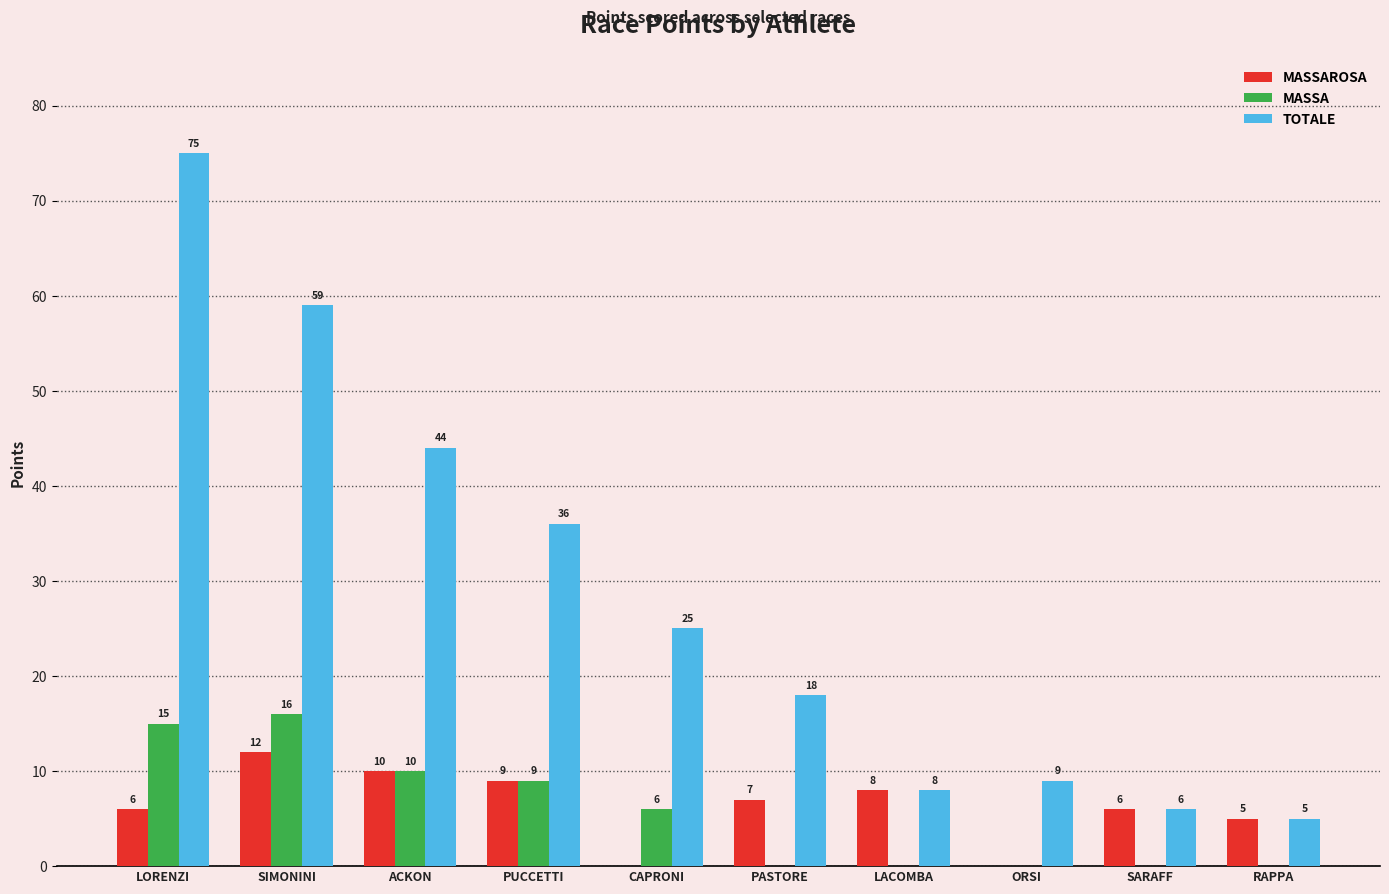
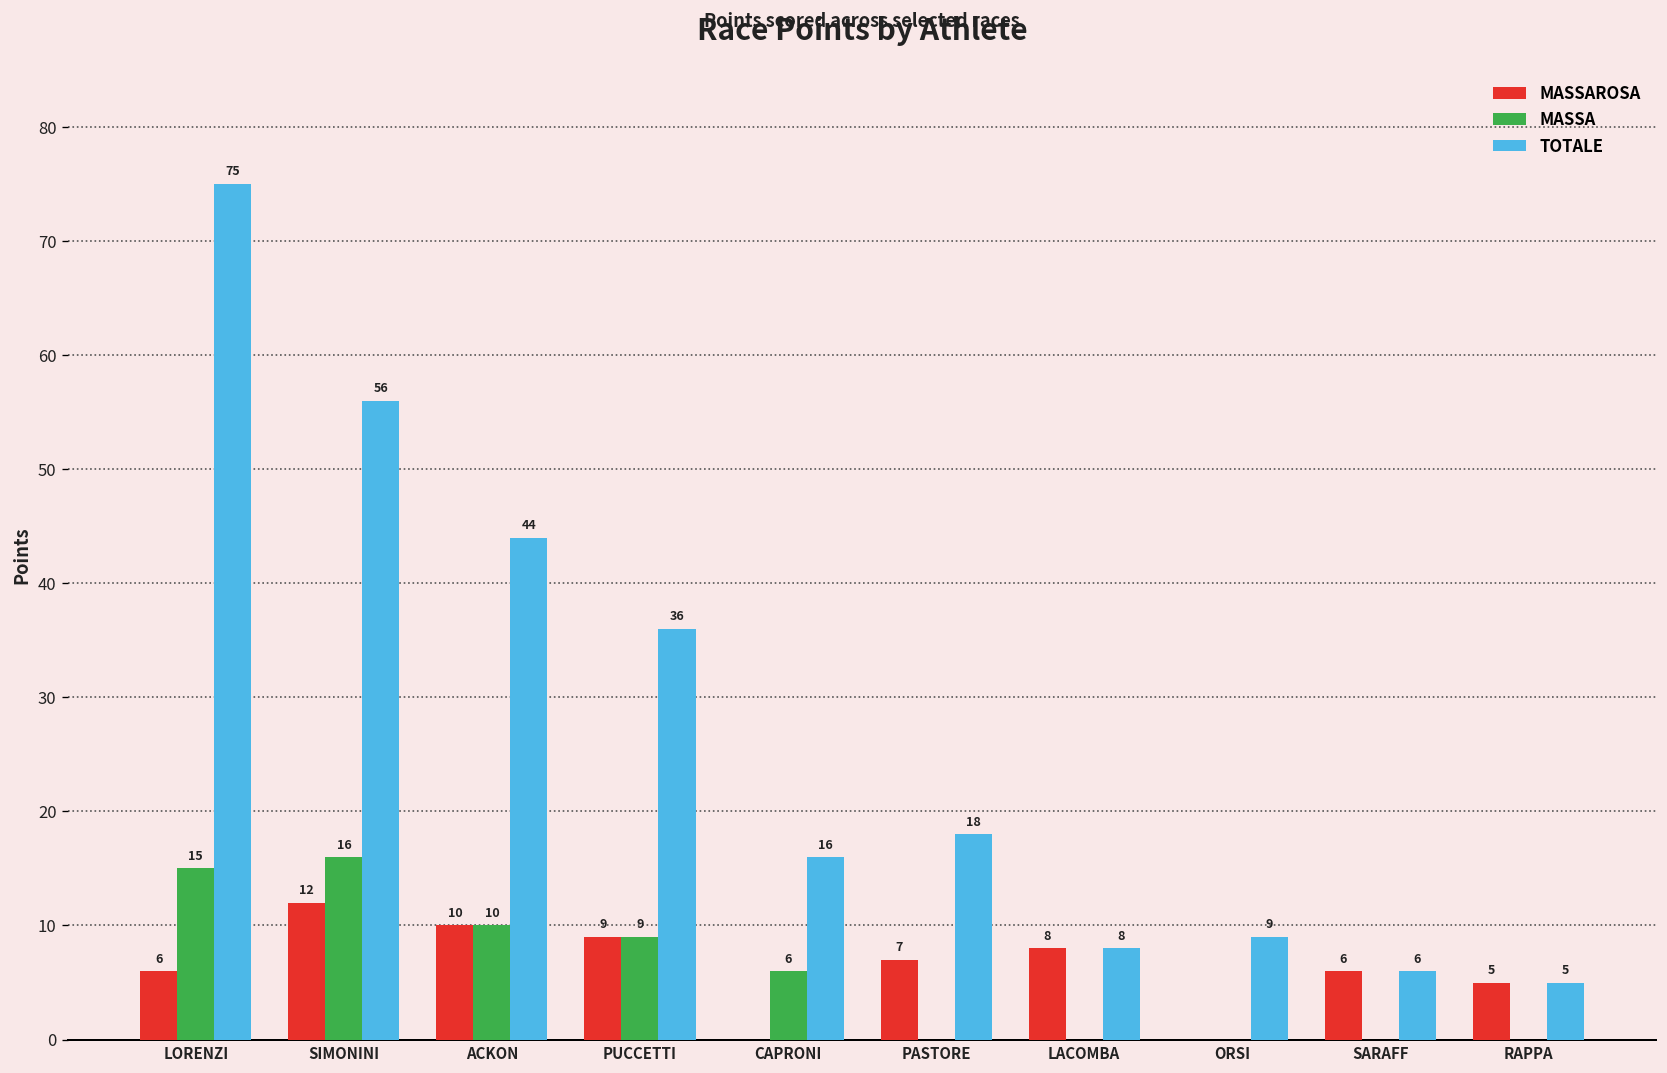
TOTALE, SIMONINI: 59 -> 56
TOTALE, CAPRONI: 25 -> 16
